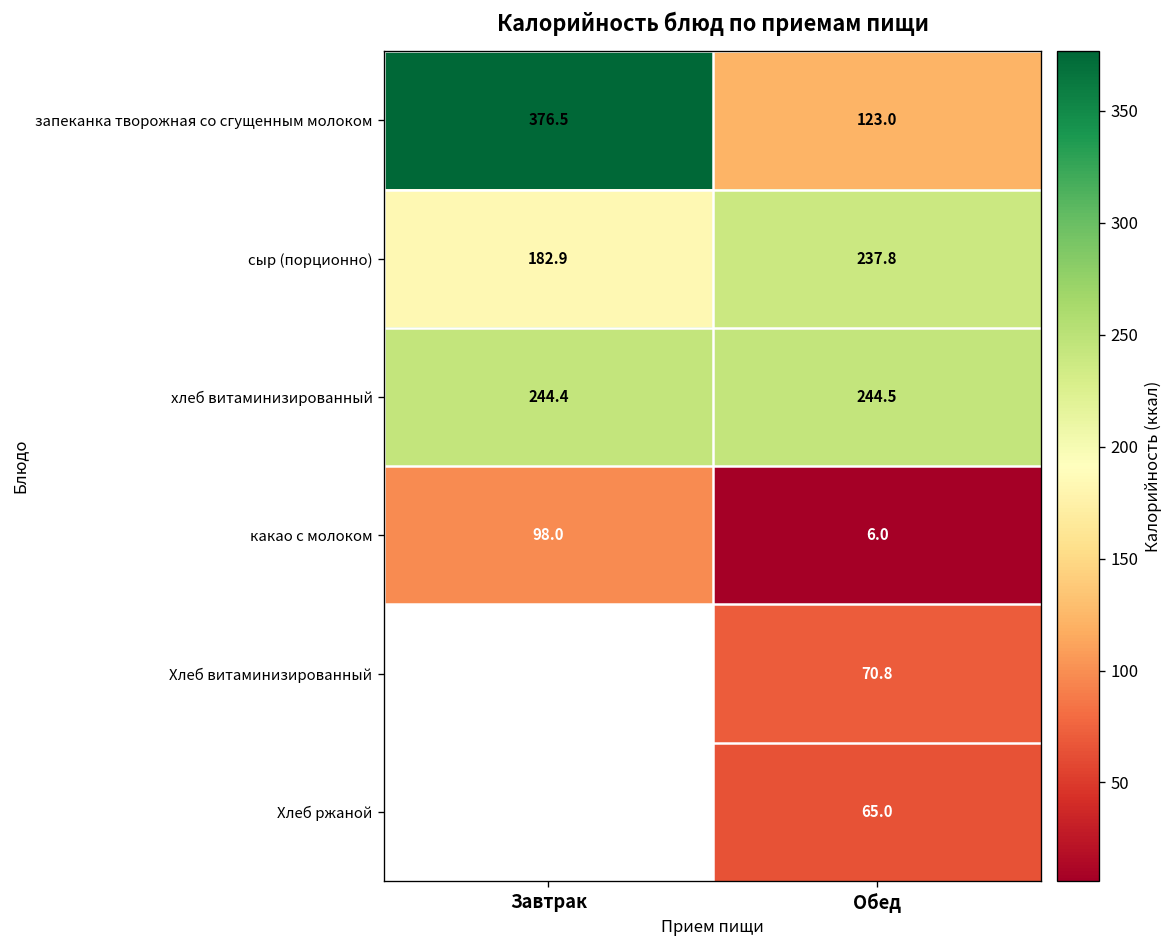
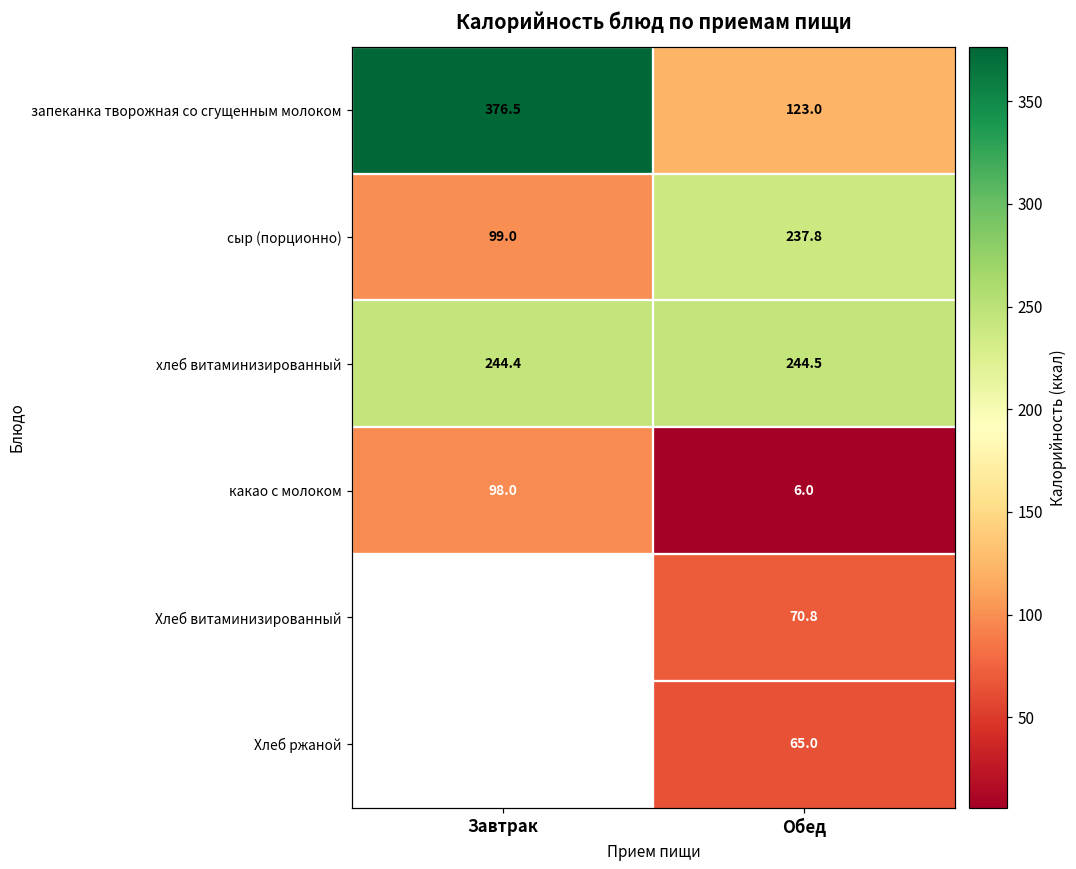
сыр (порционно), Завтрак: 182.9 -> 99.0
